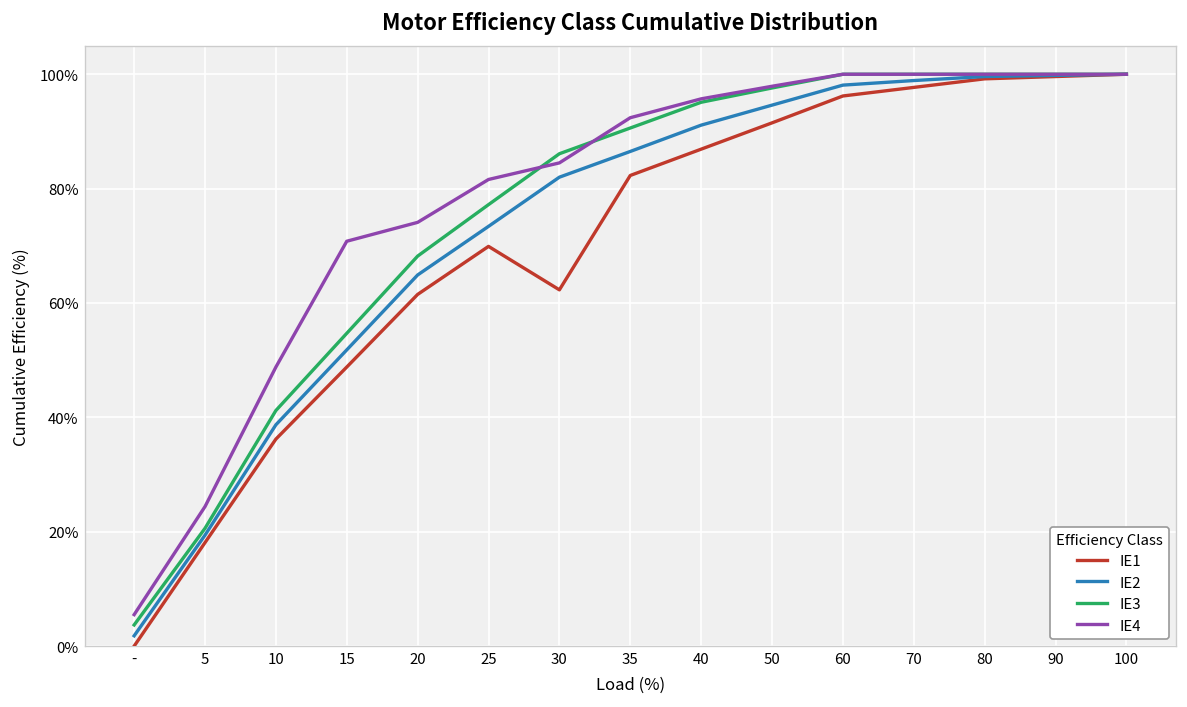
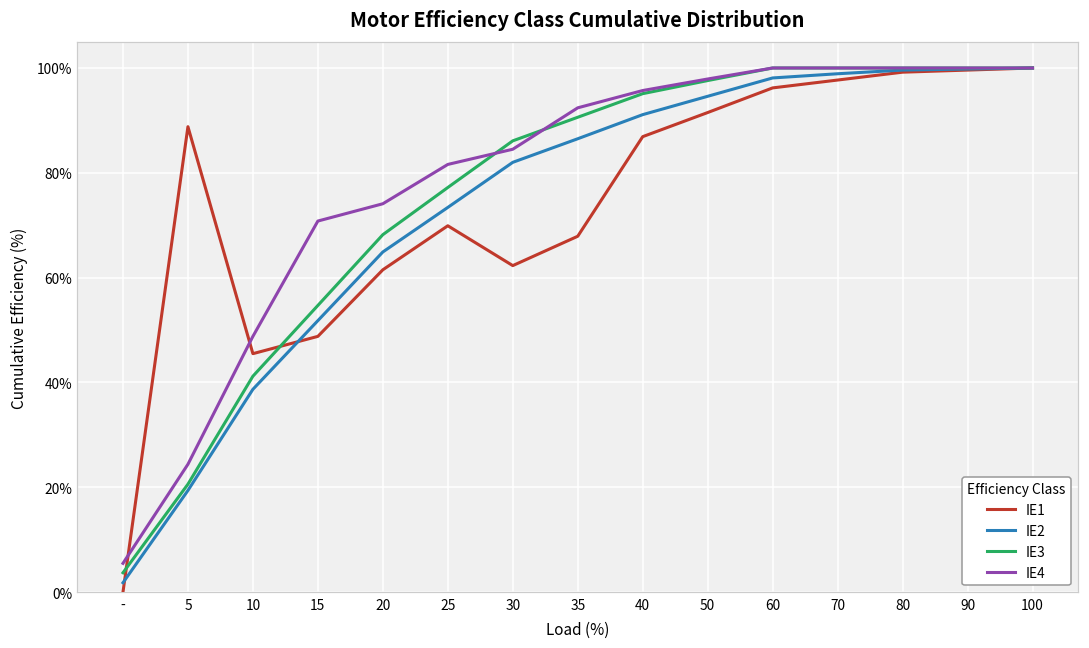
IE1, 5: 18% -> 89%
IE1, 10: 36% -> 46%
IE1, 35: 82% -> 68%
